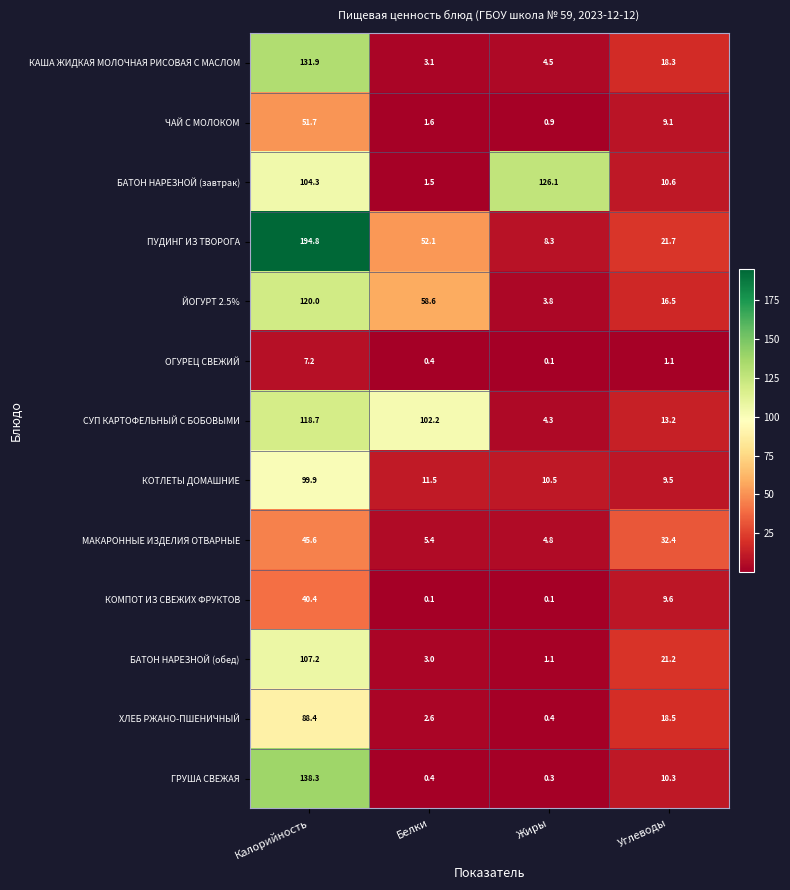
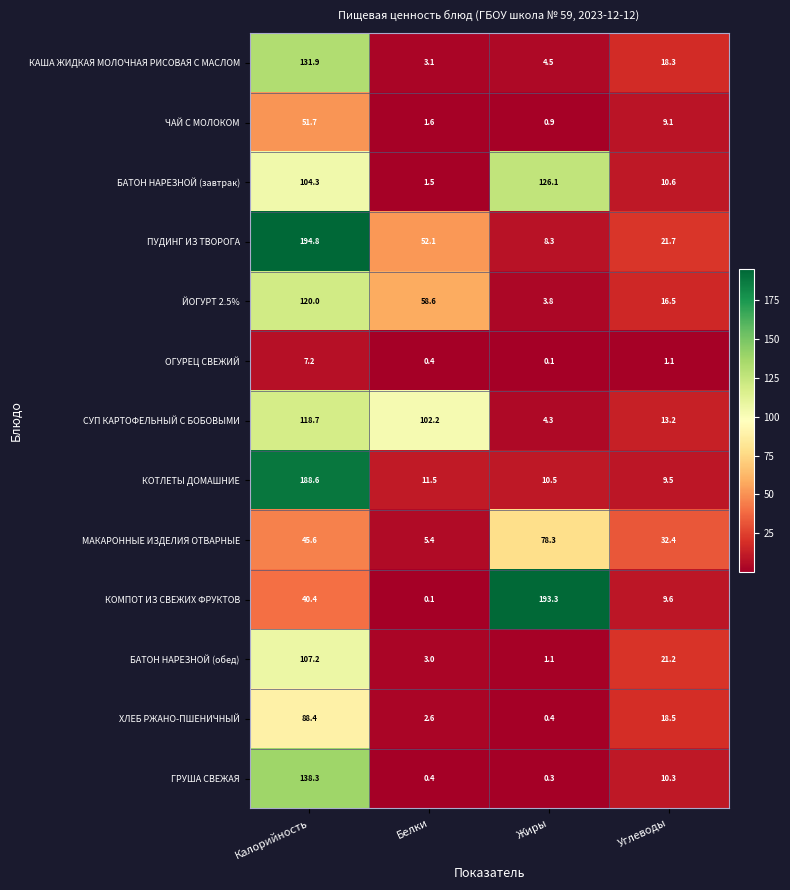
КОТЛЕТЫ ДОМАШНИЕ, Калорийность: 99.9 -> 188.6
МАКАРОННЫЕ ИЗДЕЛИЯ ОТВАРНЫЕ, Жиры: 4.8 -> 78.3
КОМПОТ ИЗ СВЕЖИХ ФРУКТОВ, Жиры: 0.1 -> 193.3
